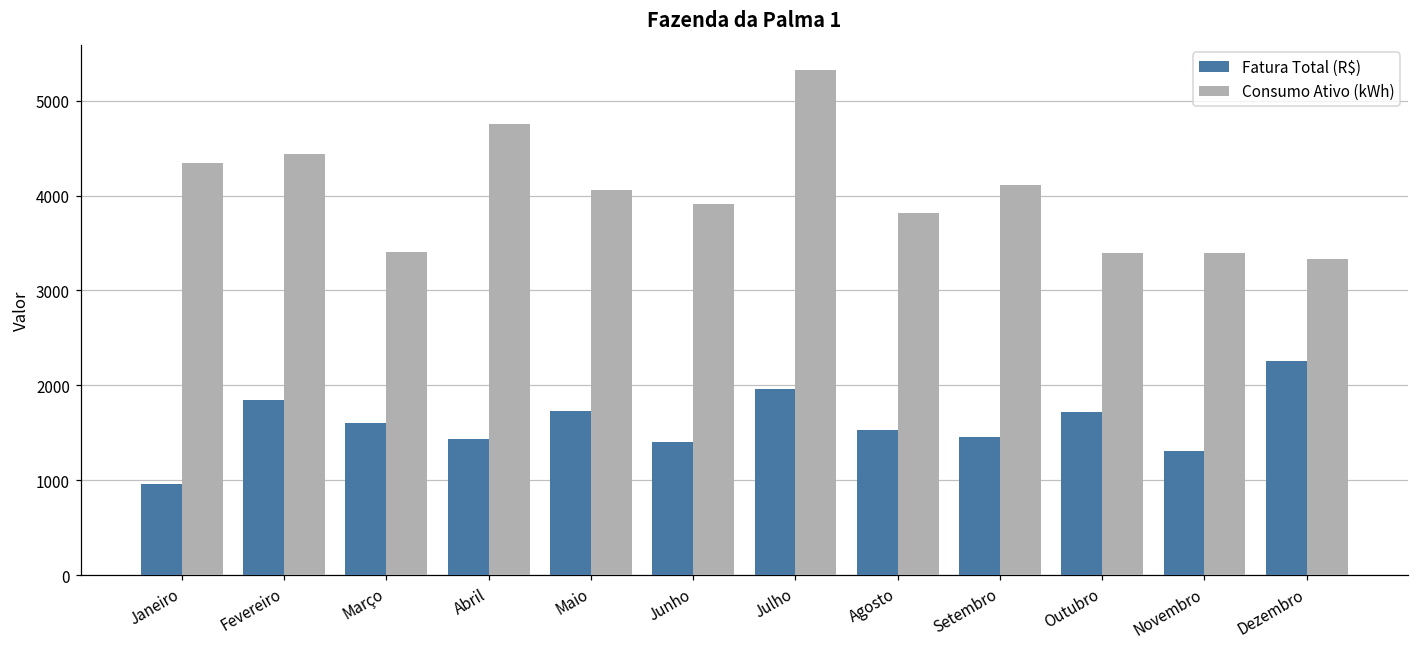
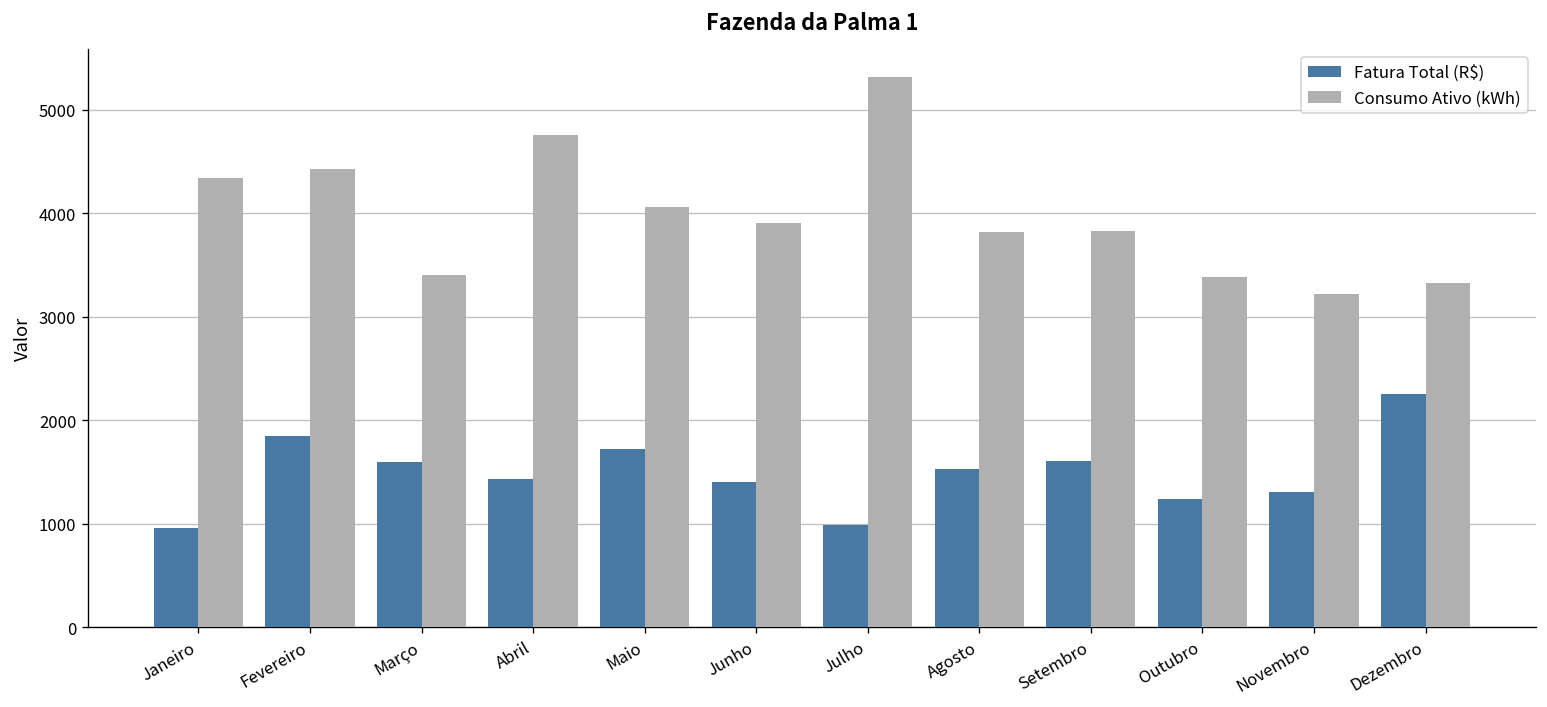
Fatura Total (R$), Julho: 2000 -> 1000
Fatura Total (R$), Setembro: 1500 -> 1600
Consumo Ativo (kWh), Setembro: 4100 -> 3800
Fatura Total (R$), Outubro: 1700 -> 1200
Consumo Ativo (kWh), Novembro: 3400 -> 3200
